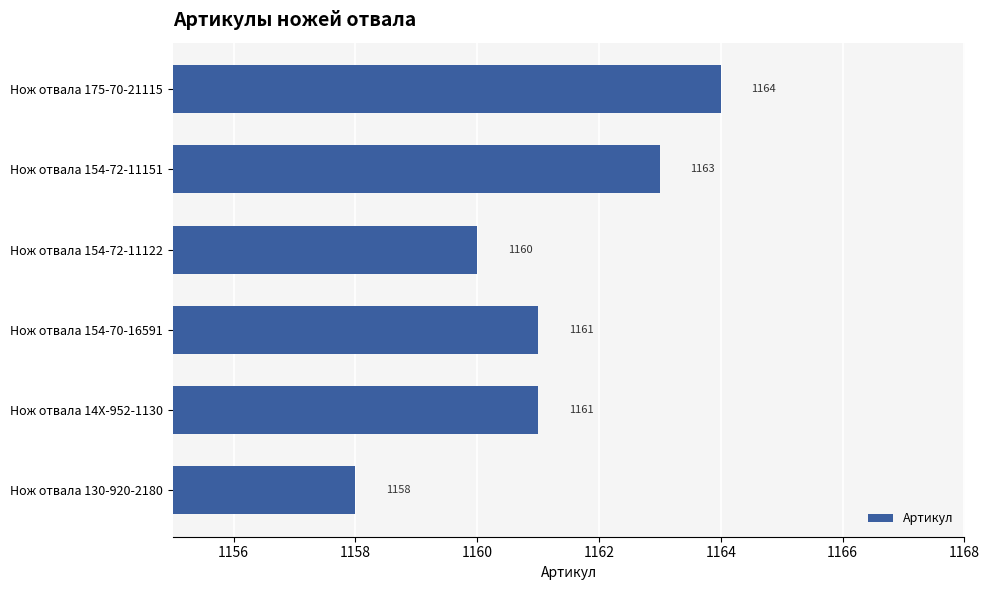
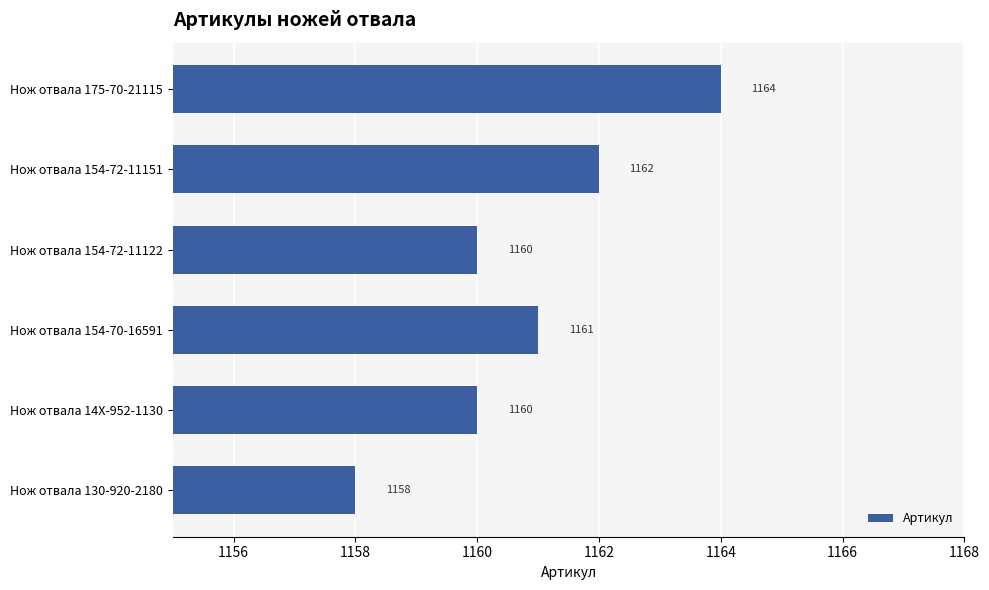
Нож отвала 154-72-11151: 1163 -> 1162
Нож отвала 14X-952-1130: 1161 -> 1160
